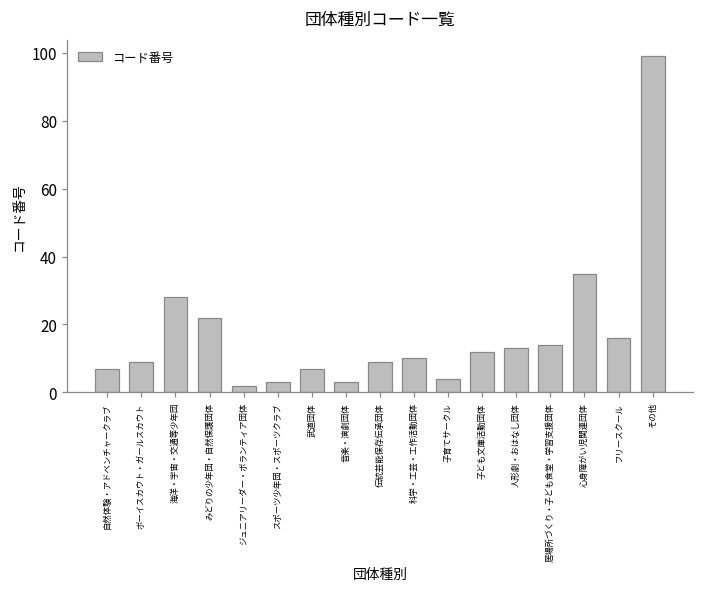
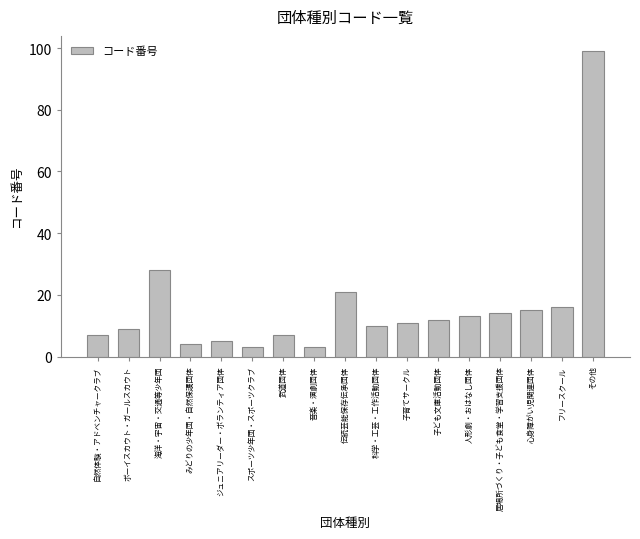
みどりの少年団・自然保護団体: 22 -> 4
ジュニアリーダー・ボランティア団体: 2 -> 5
伝統芸能保存伝承団体: 9 -> 21
子育てサークル: 4 -> 11
心身障がい児関連団体: 35 -> 15
